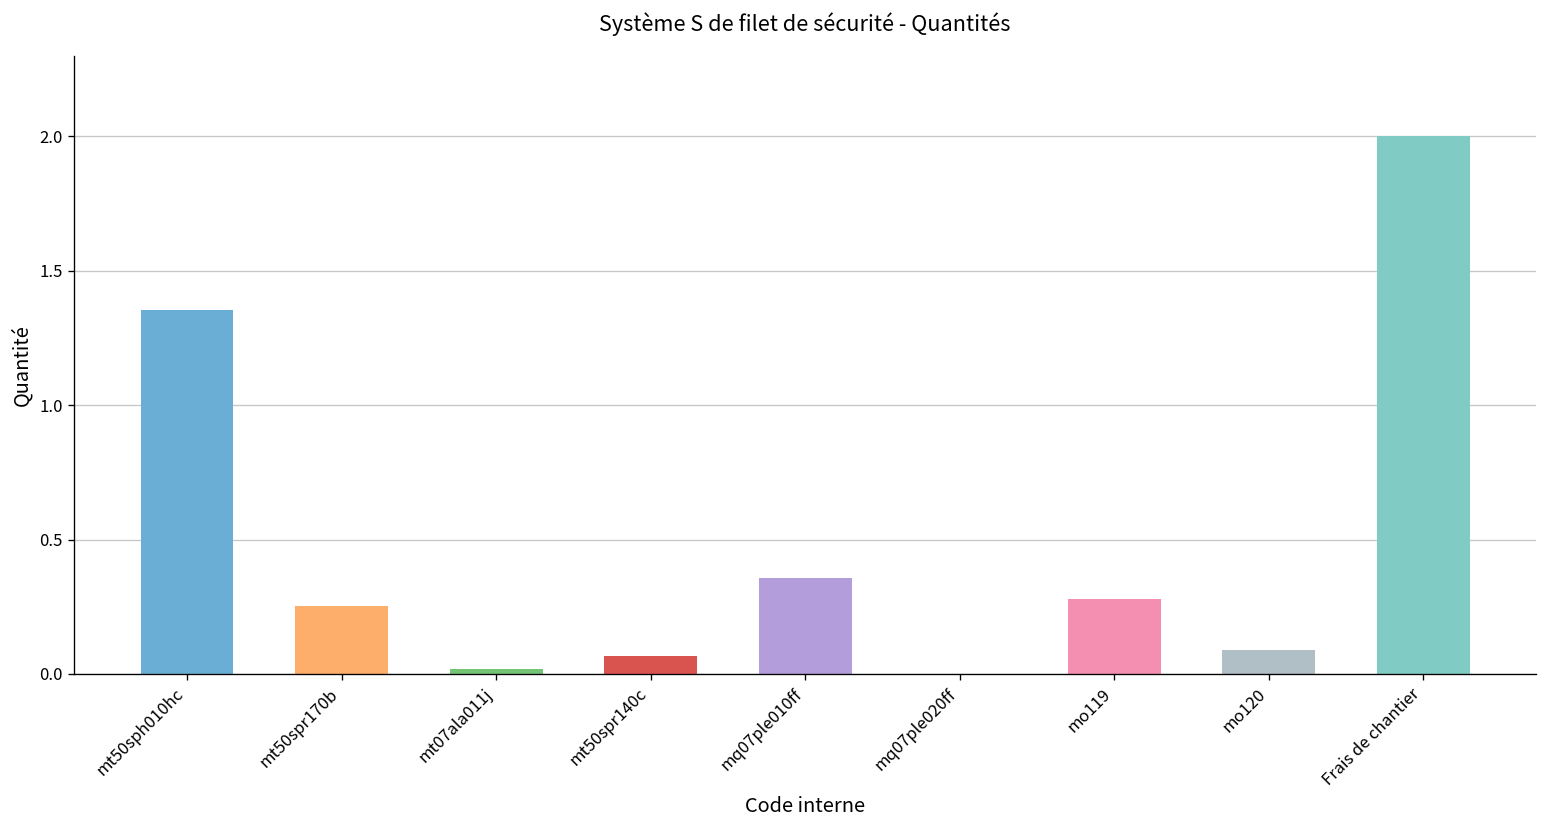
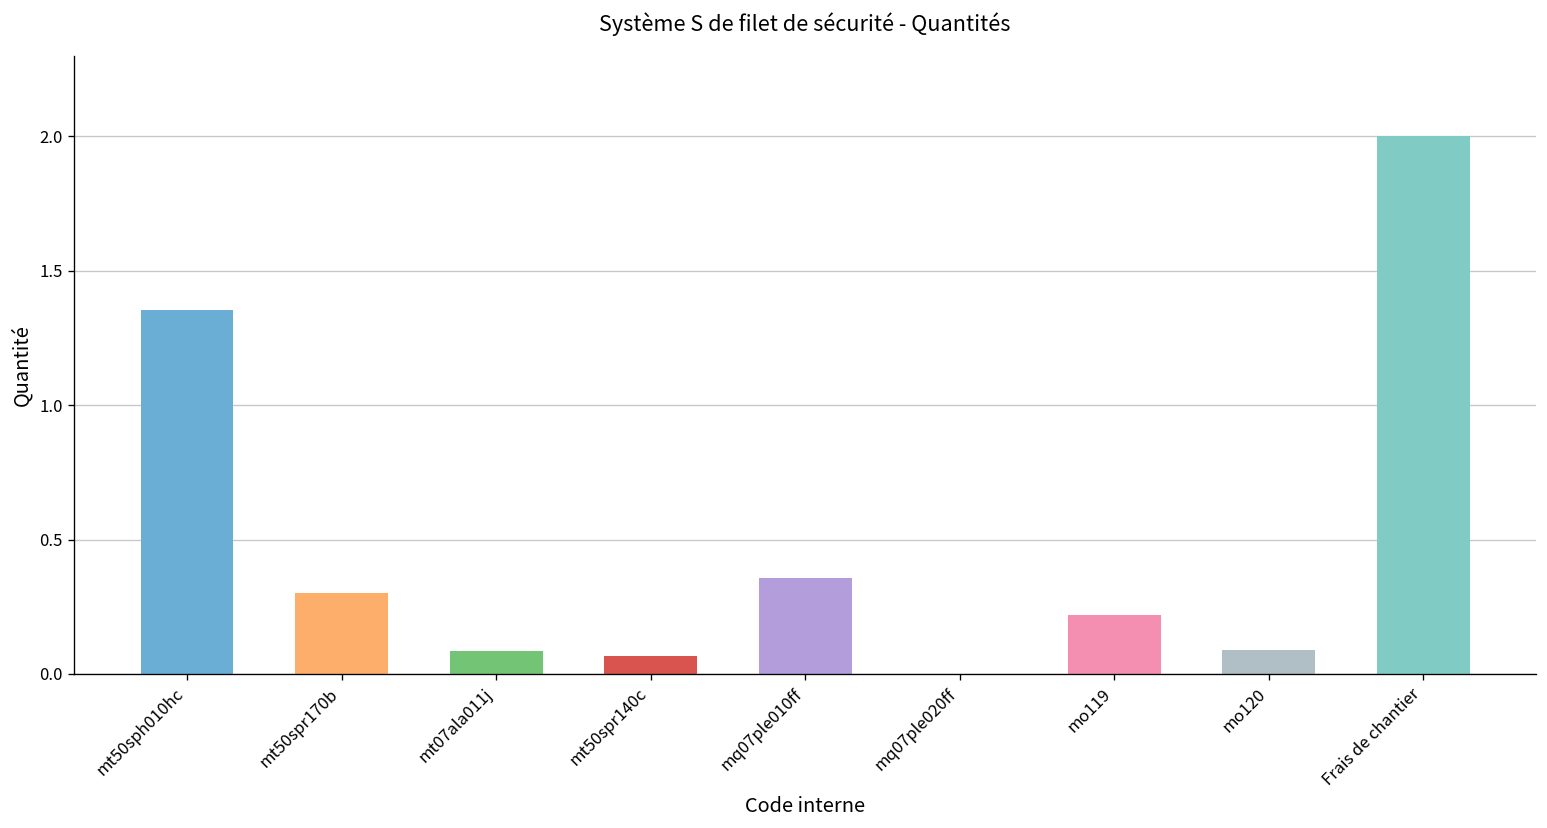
mt50spr170b: 0.25 -> 0.30
mt07ala011j: 0.02 -> 0.08
mo119: 0.28 -> 0.22
